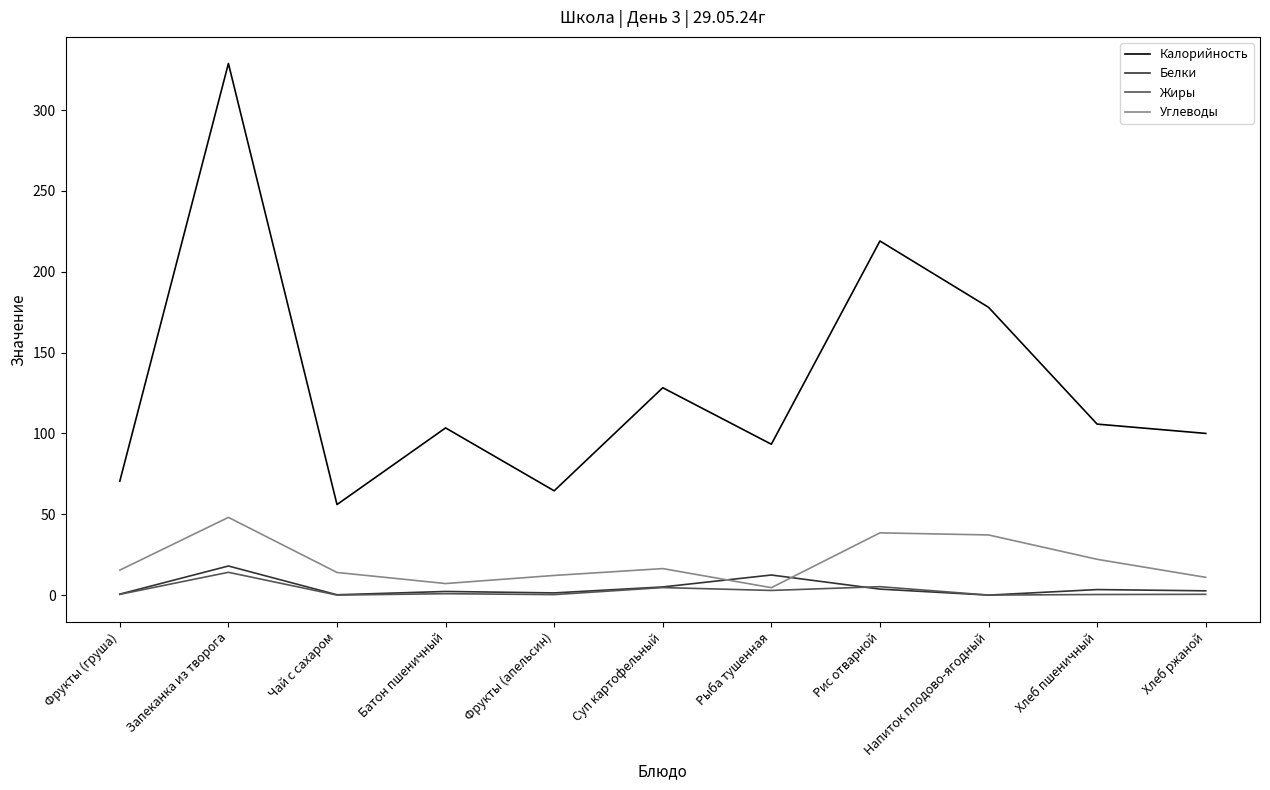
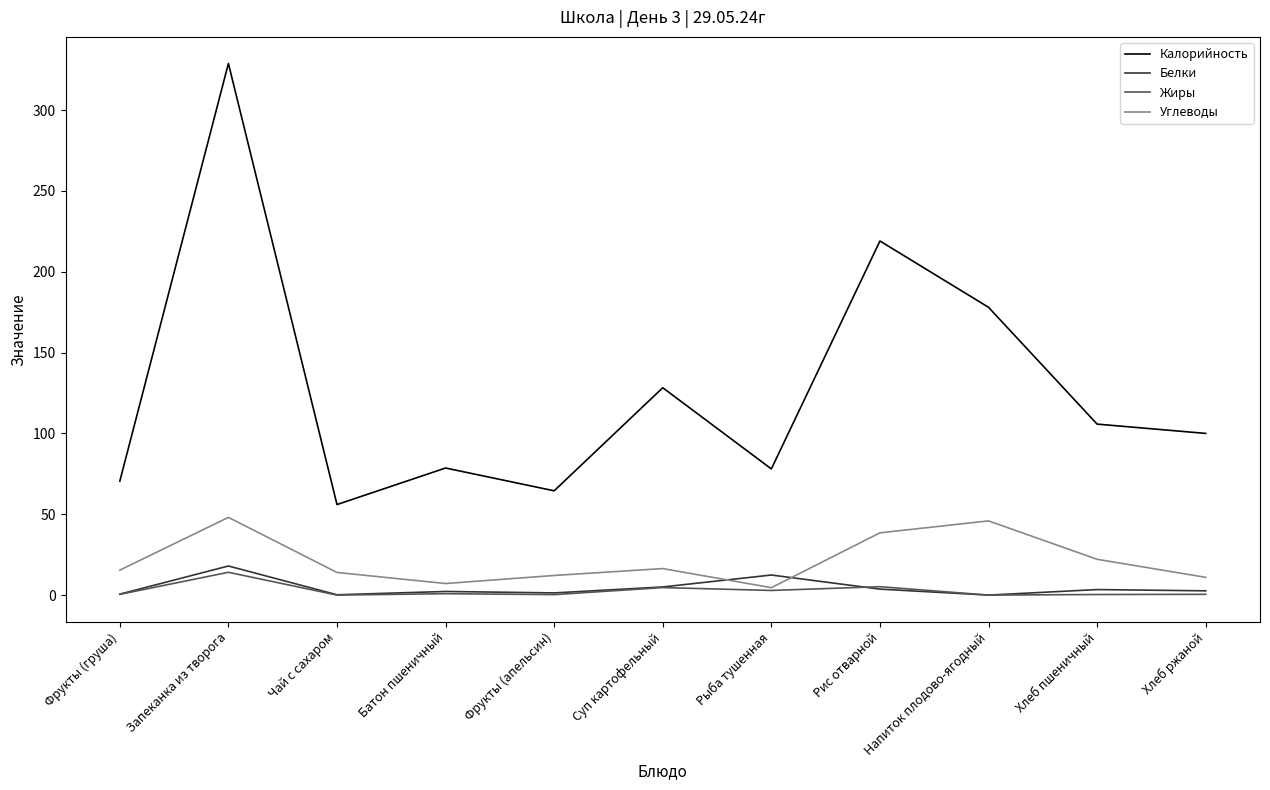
Калорийность, Батон пшеничный: 103 -> 79
Калорийность, Рыба тушенная: 93 -> 78
Углеводы, Напиток плодово-ягодный: 37 -> 46
